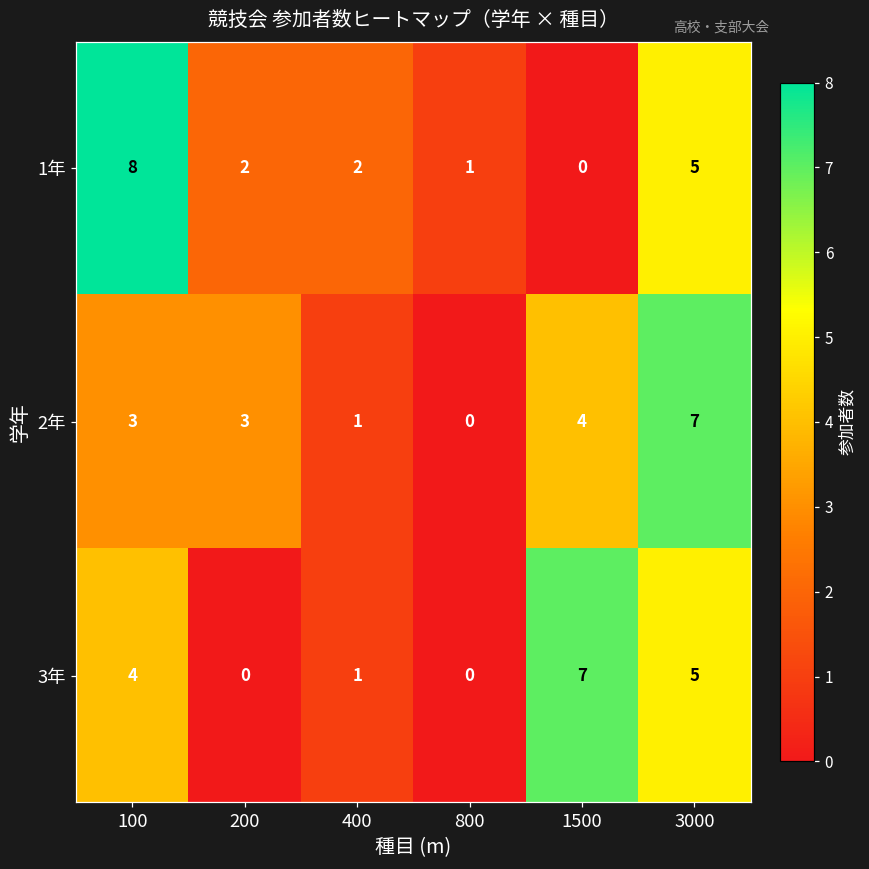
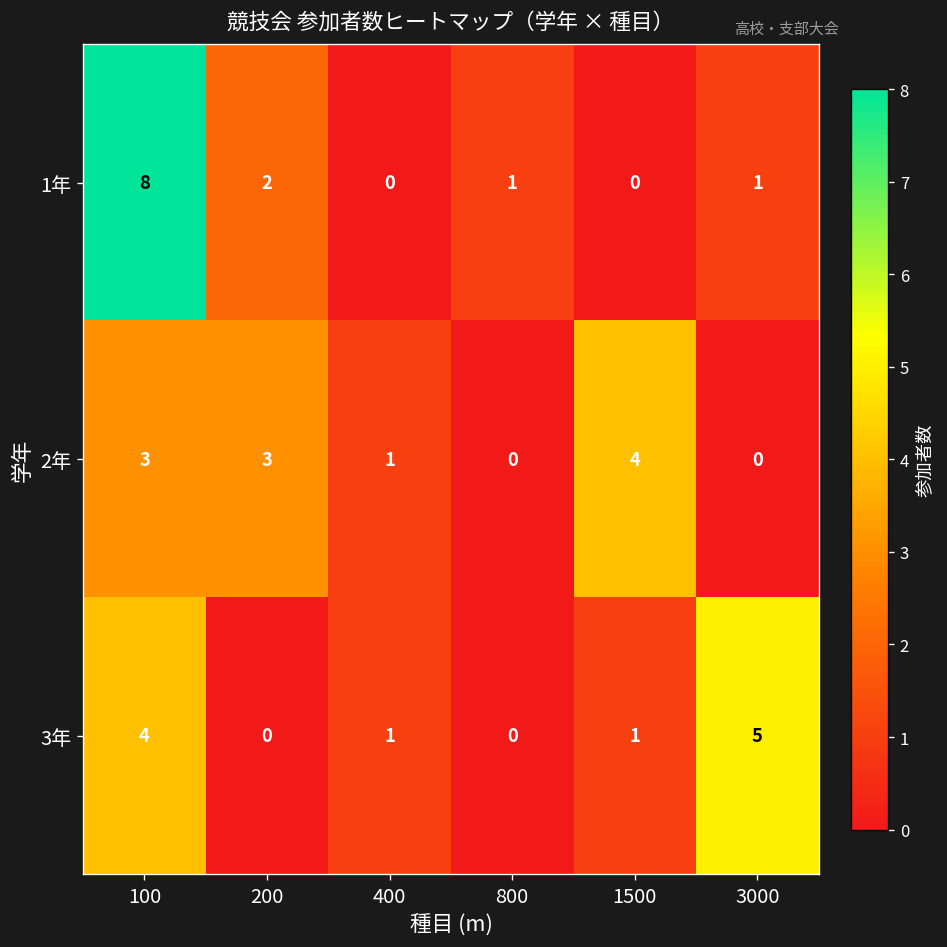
1年, 400: 2 -> 0
1年, 3000: 5 -> 1
2年, 3000: 7 -> 0
3年, 1500: 7 -> 1
